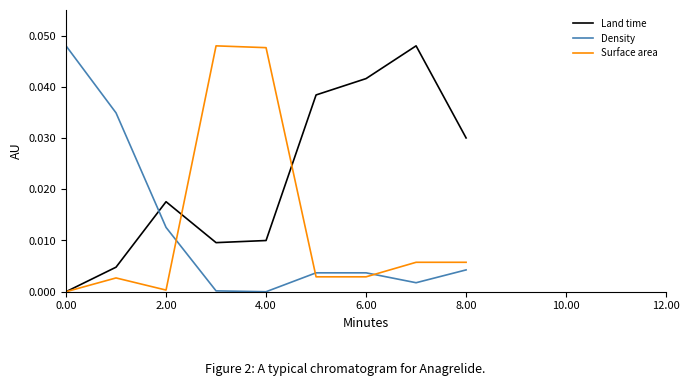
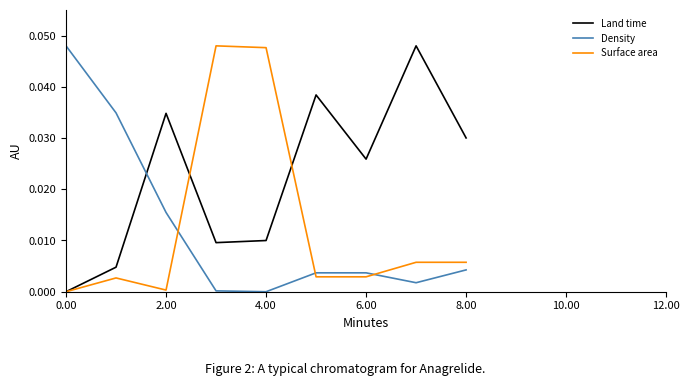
Land time, 2.00: 0.018 -> 0.035
Density, 2.00: 0.013 -> 0.015
Land time, 6.00: 0.042 -> 0.026
